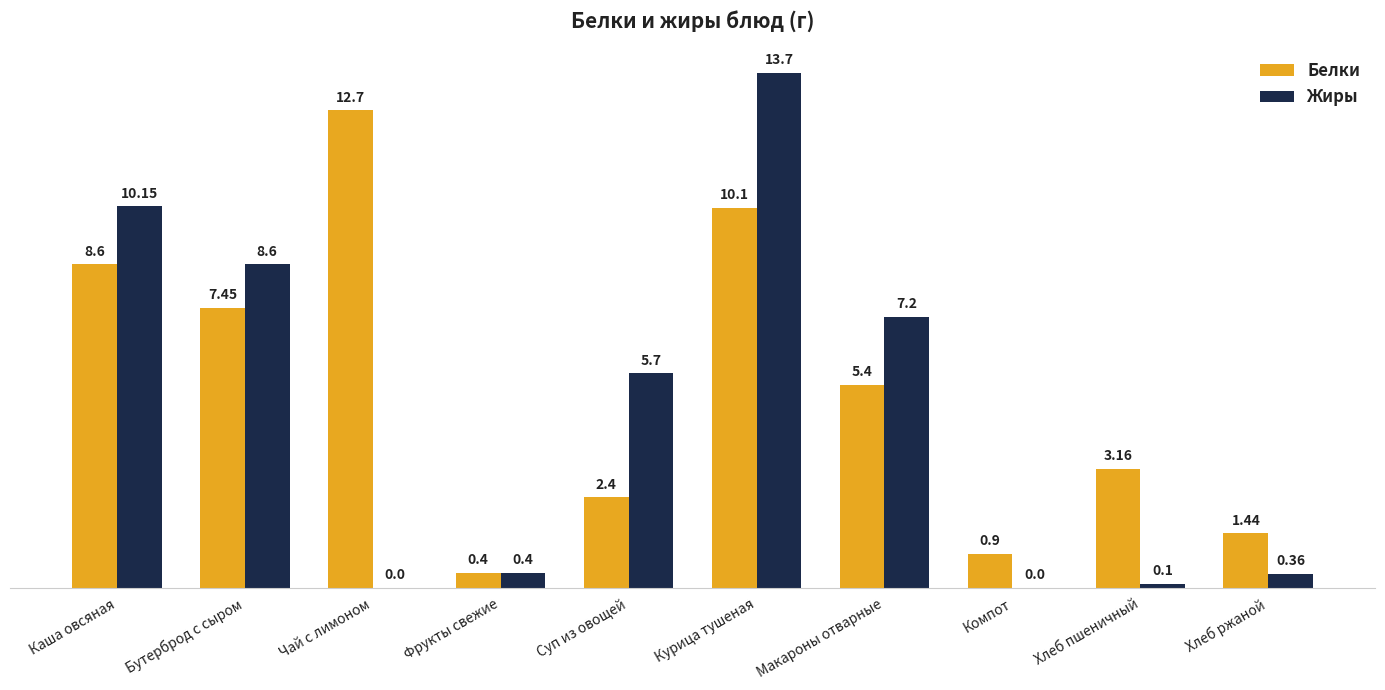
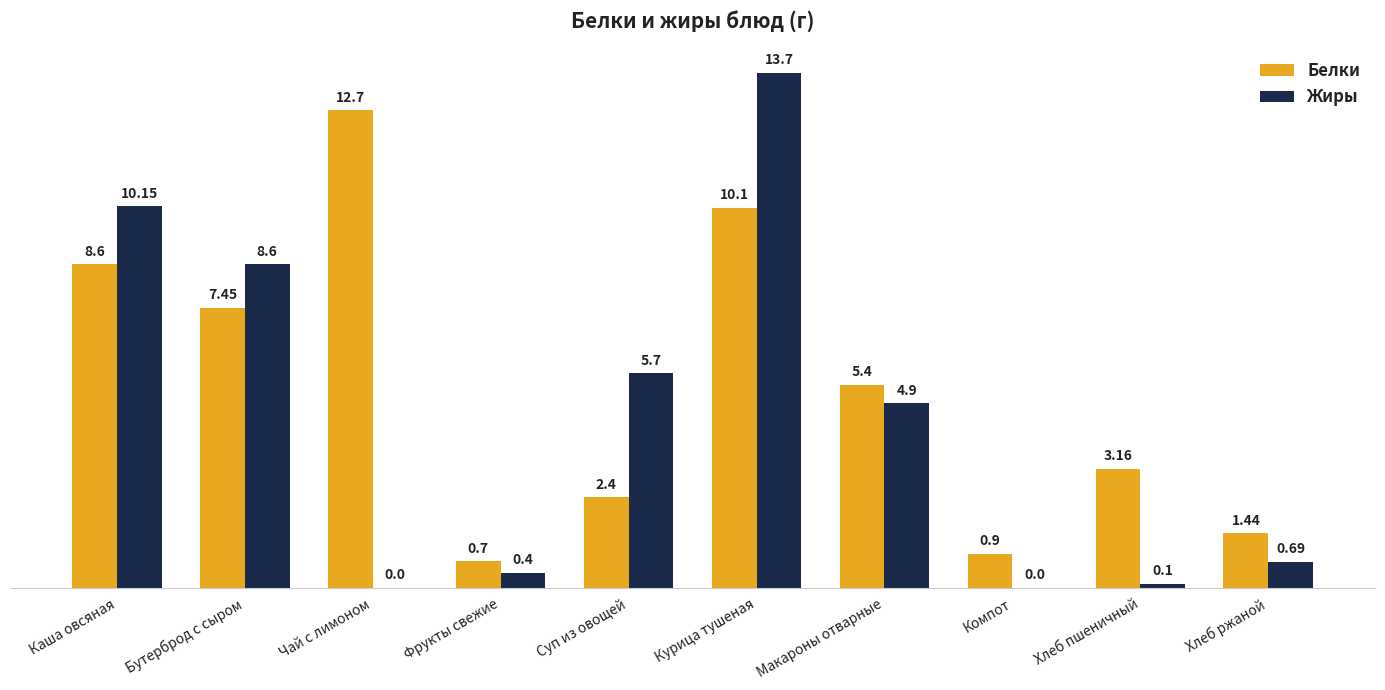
Белки, Фрукты свежие: 0.4 -> 0.7
Жиры, Макароны отварные: 7.2 -> 4.9
Жиры, Хлеб ржаной: 0.36 -> 0.69
